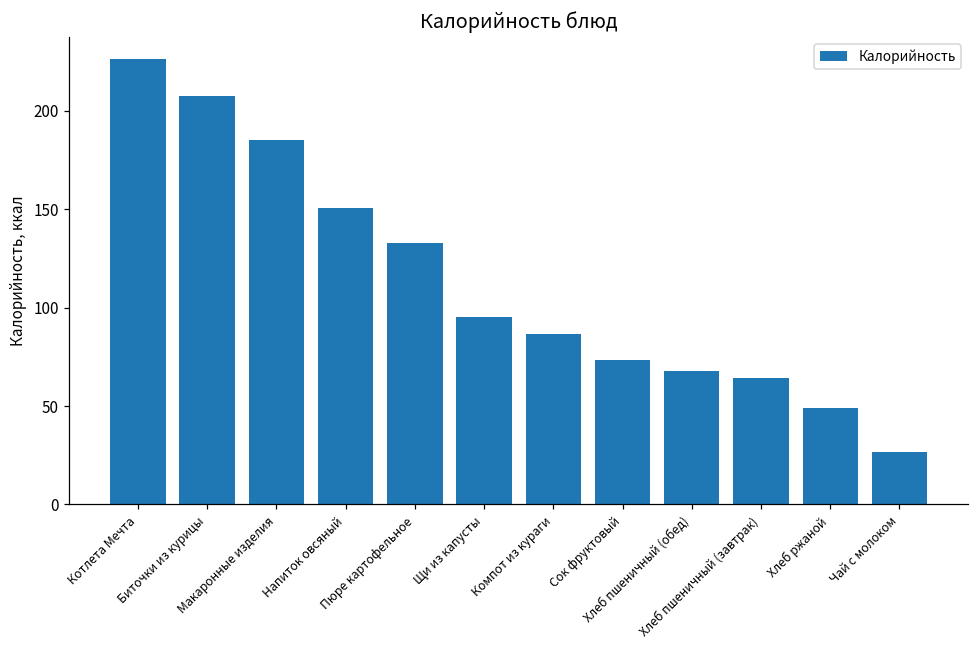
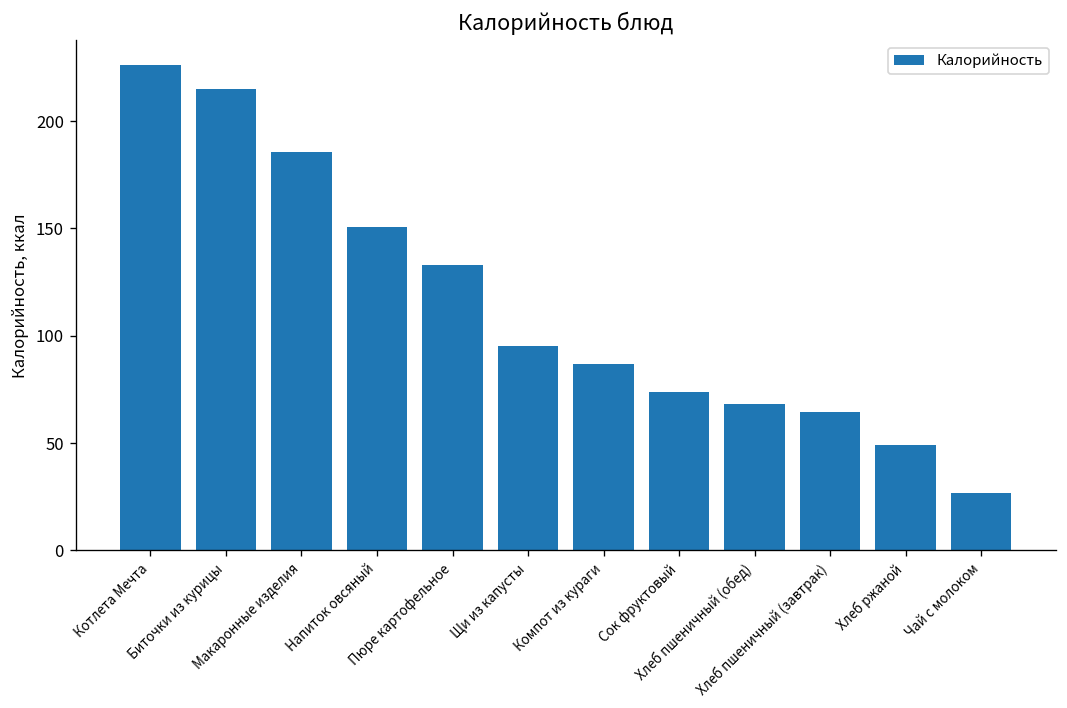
Биточки из курицы: 208 -> 215
